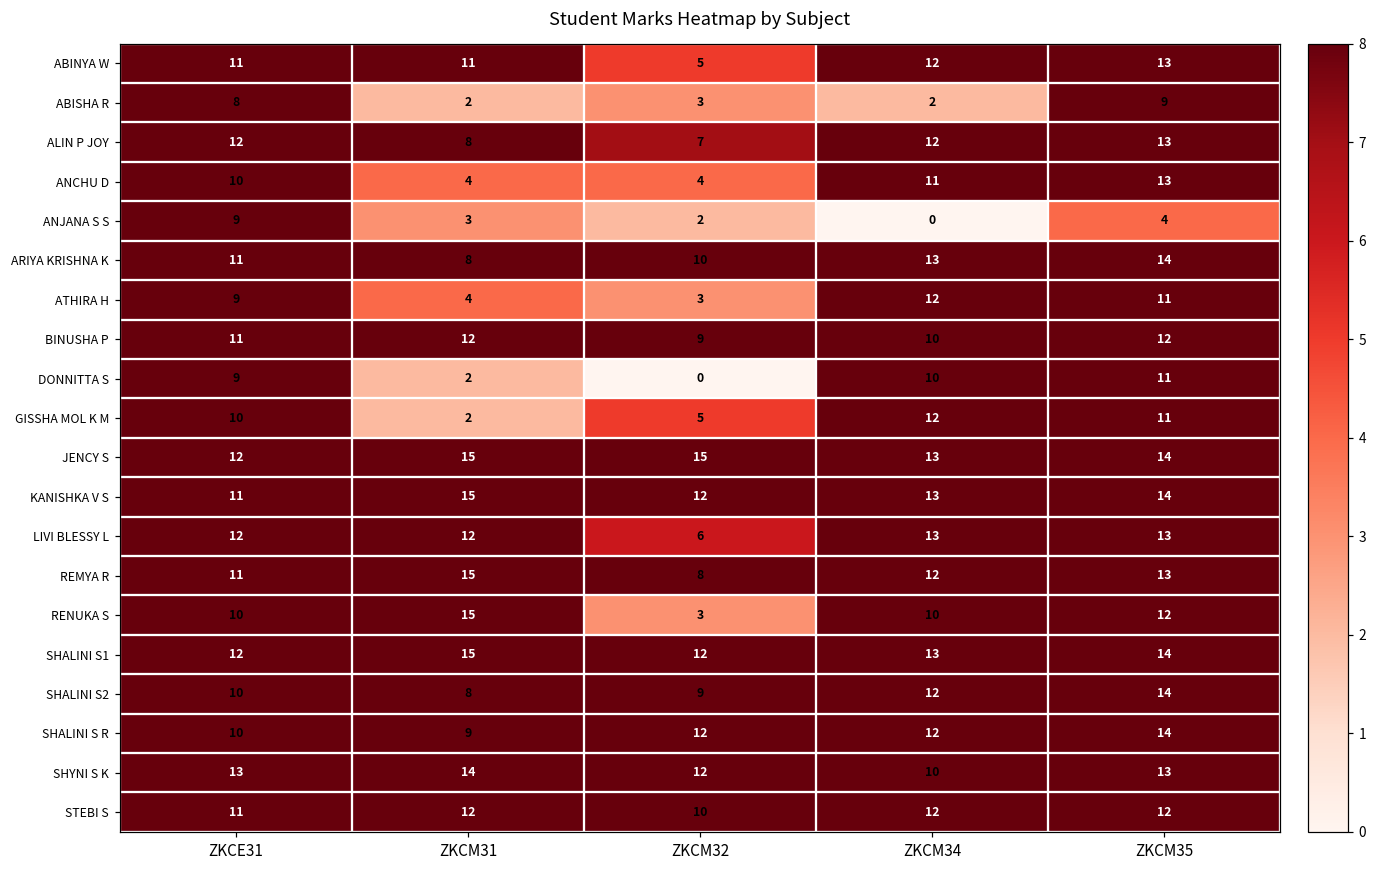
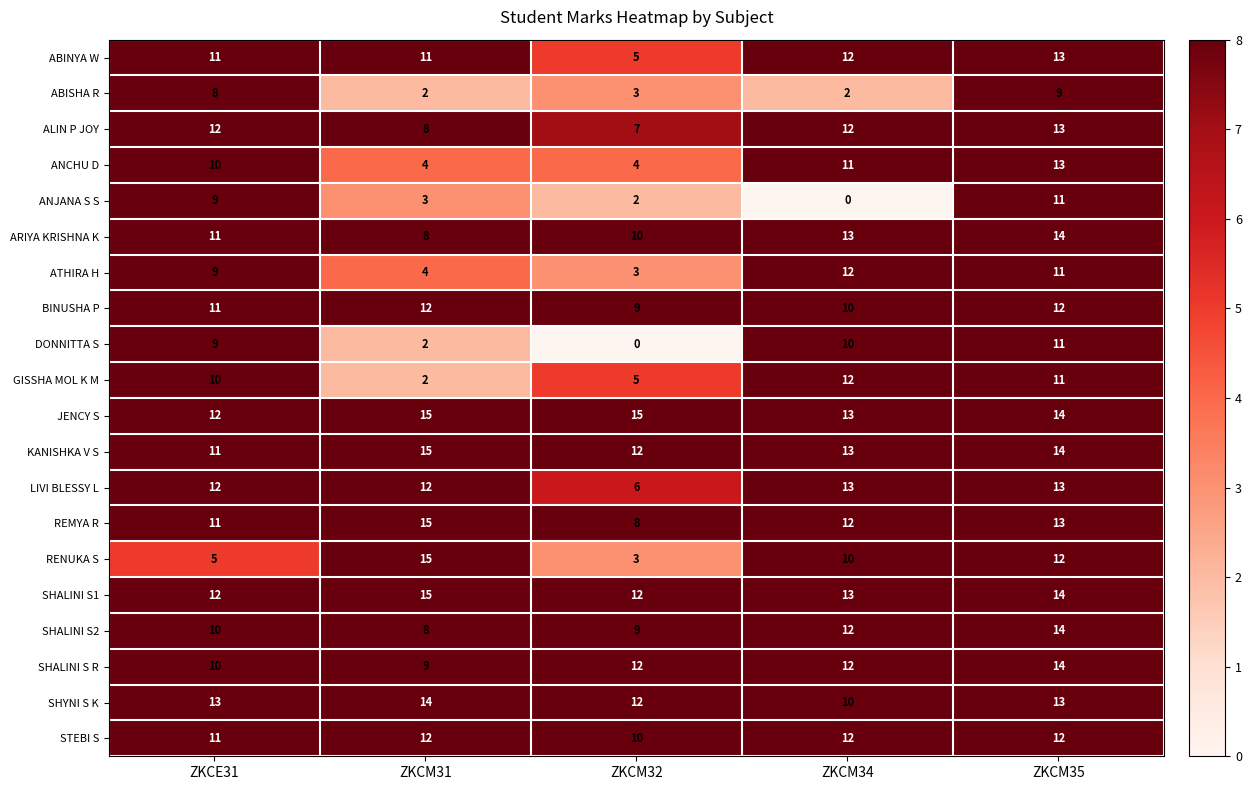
ANJANA S S, ZKCM35: 4 -> 11
RENUKA S, ZKCE31: 10 -> 5
